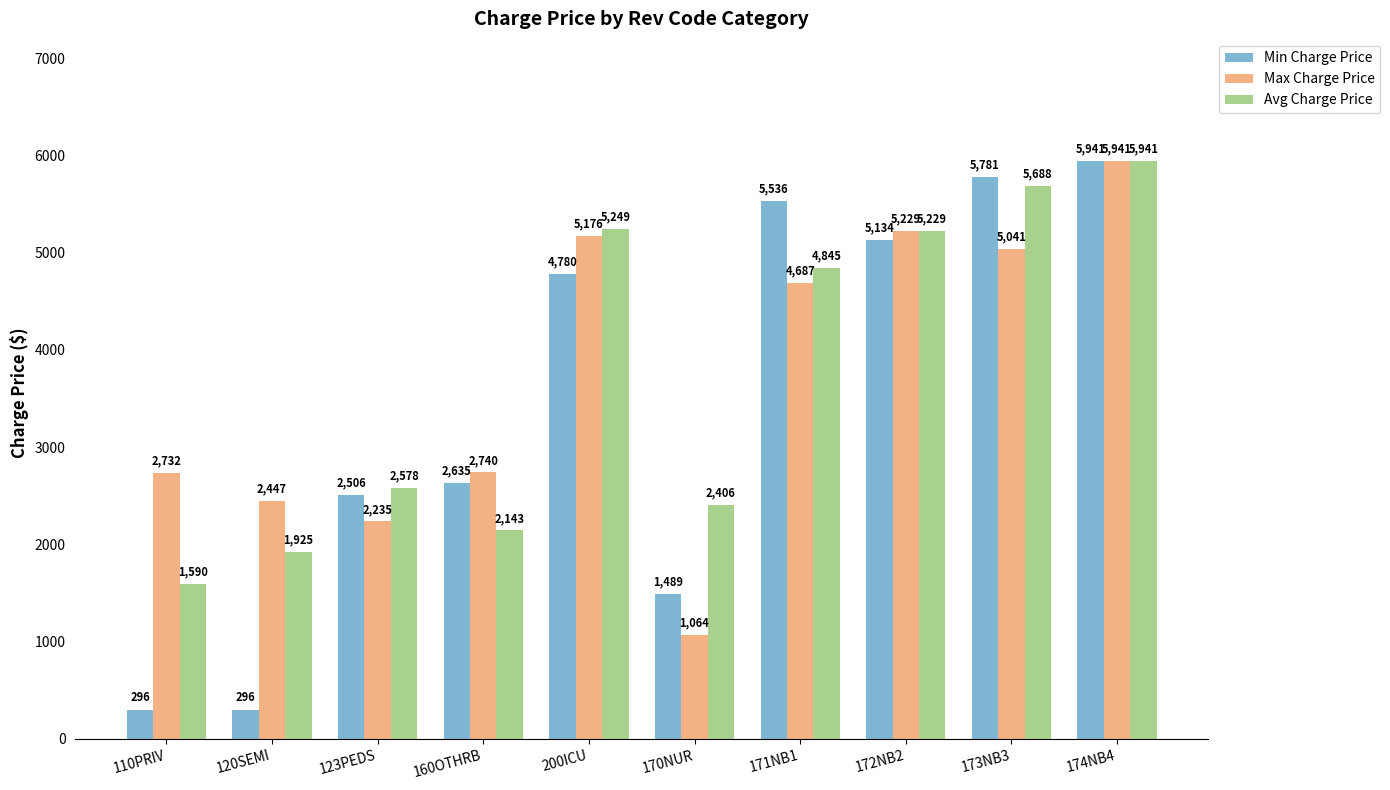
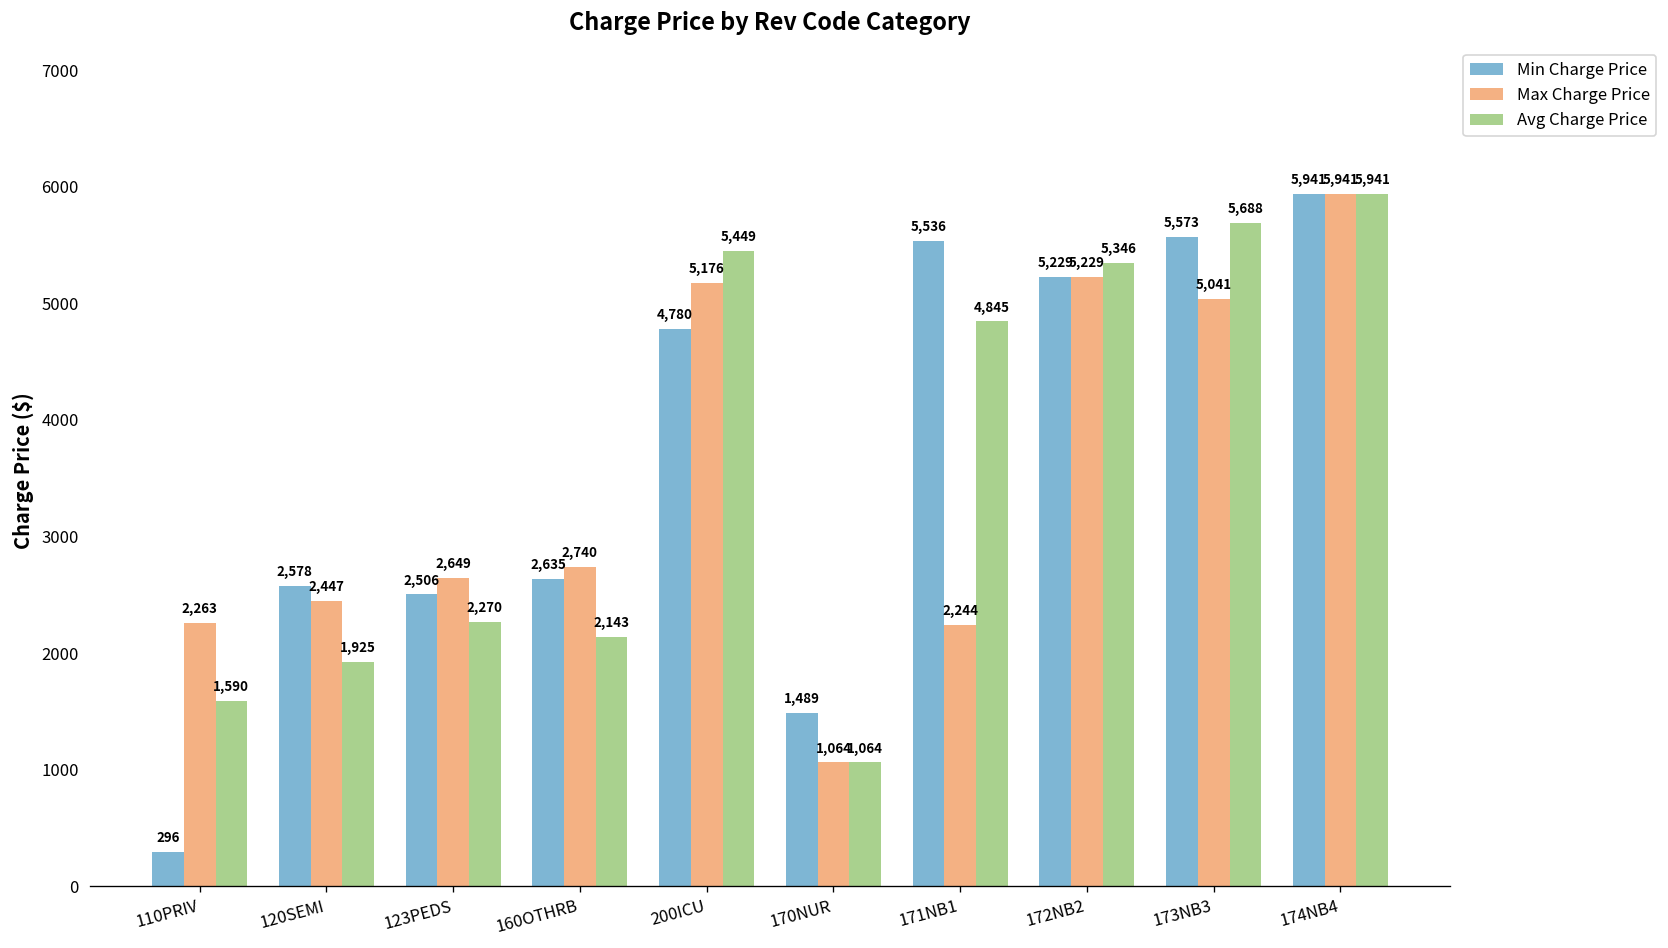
Max Charge Price, 110PRIV: 2,732 -> 2,263
Min Charge Price, 120SEMI: 296 -> 2,578
Max Charge Price, 123PEDS: 2,235 -> 2,649
Avg Charge Price, 123PEDS: 2,578 -> 2,270
Avg Charge Price, 200ICU: 5,249 -> 5,449
Avg Charge Price, 170NUR: 2,406 -> 1,064
Max Charge Price, 171NB1: 4,687 -> 2,244
Min Charge Price, 172NB2: 5,134 -> 5,229
Avg Charge Price, 172NB2: 5,229 -> 5,346
Min Charge Price, 173NB3: 5,781 -> 5,573
